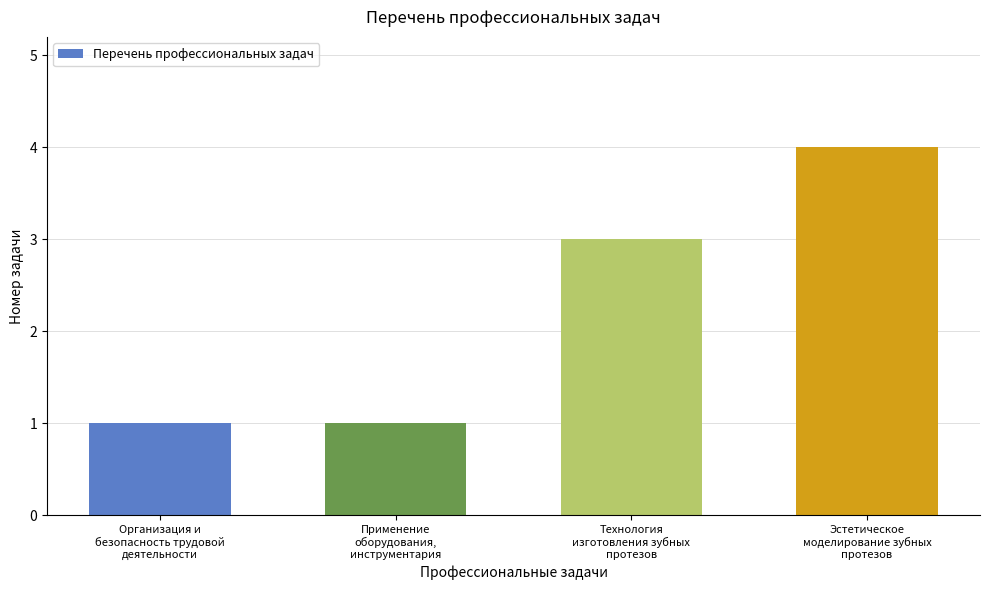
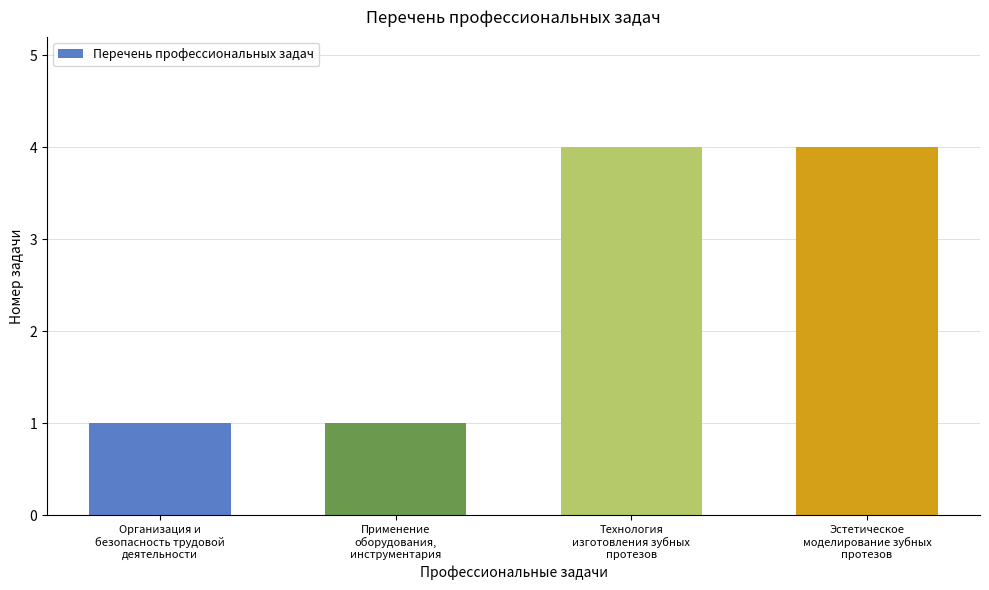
Технология изготовления зубных протезов: 3 -> 4
